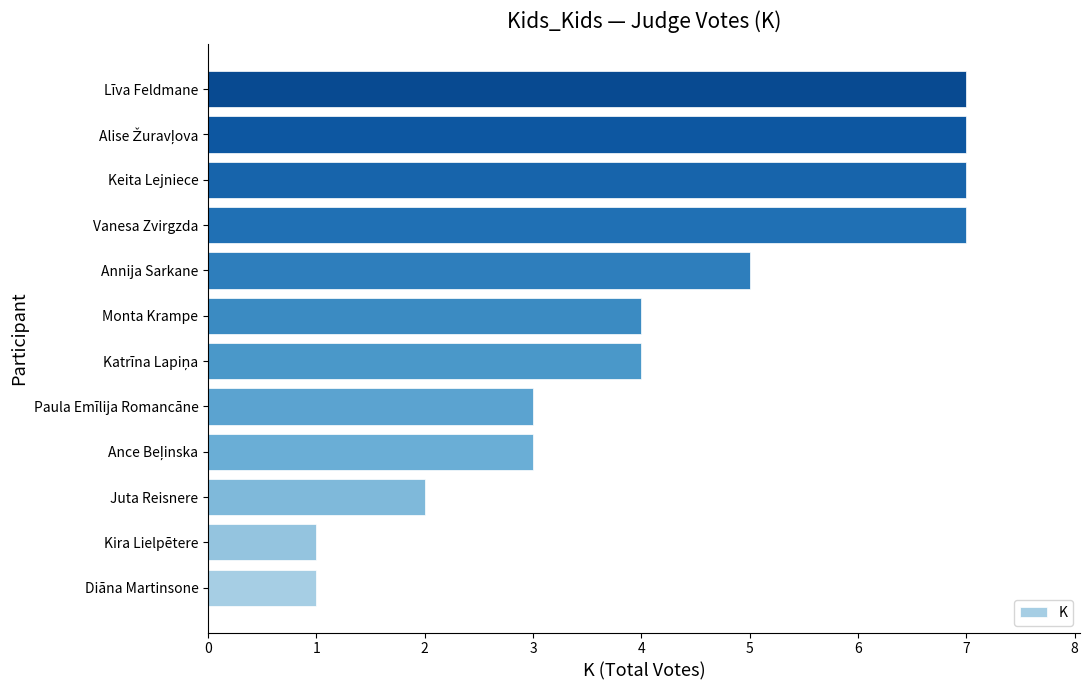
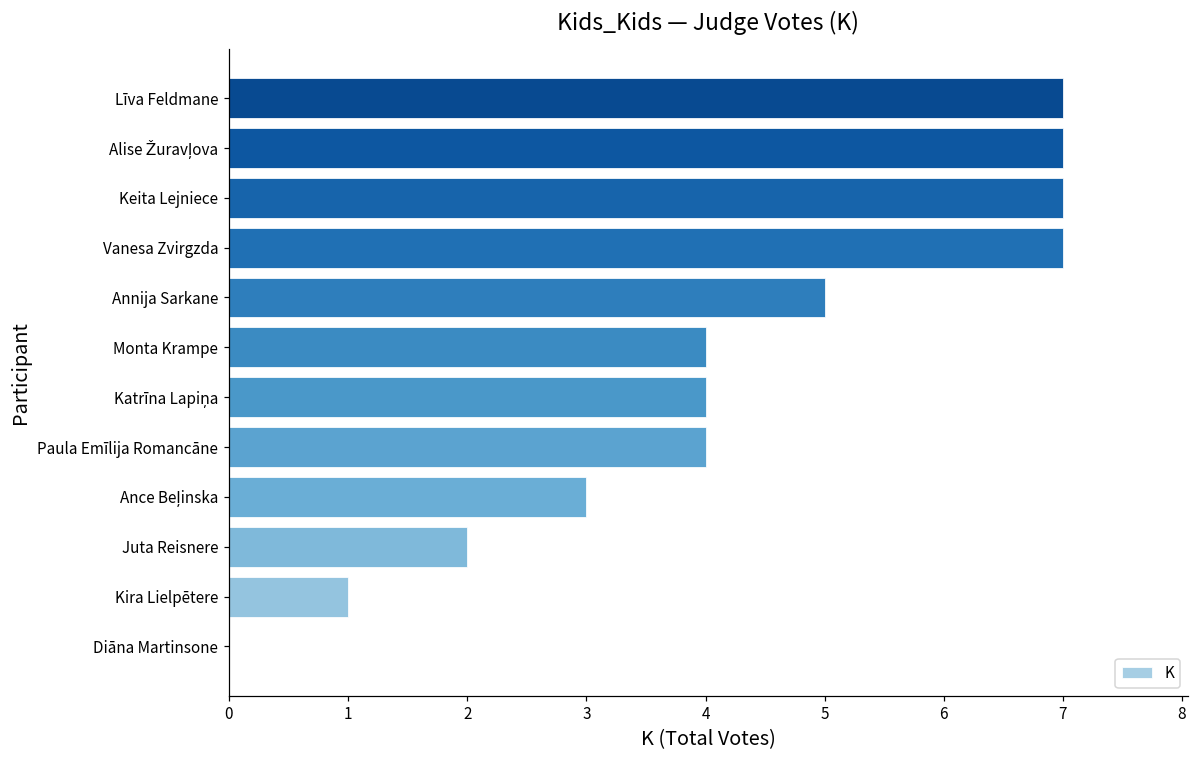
Paula Emīlija Romancāne: 3 -> 4
Diāna Martinsone: 1 -> 0
